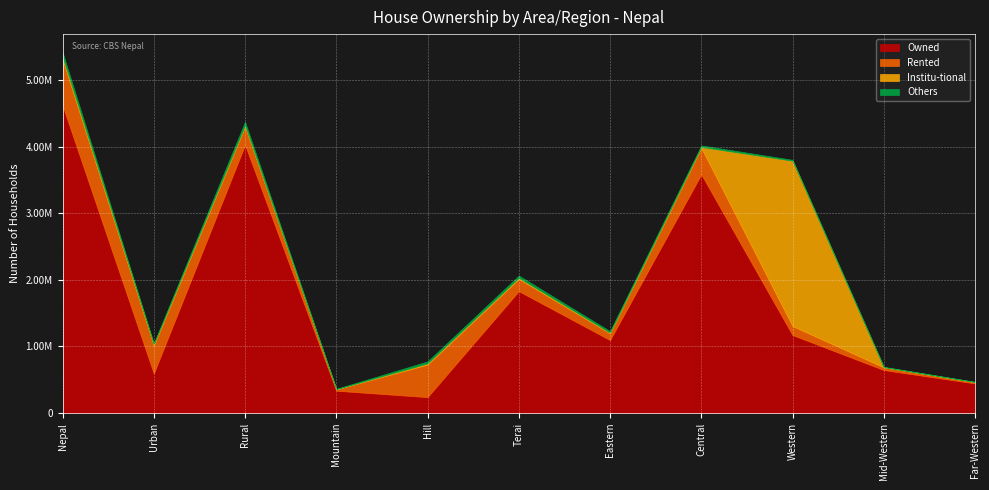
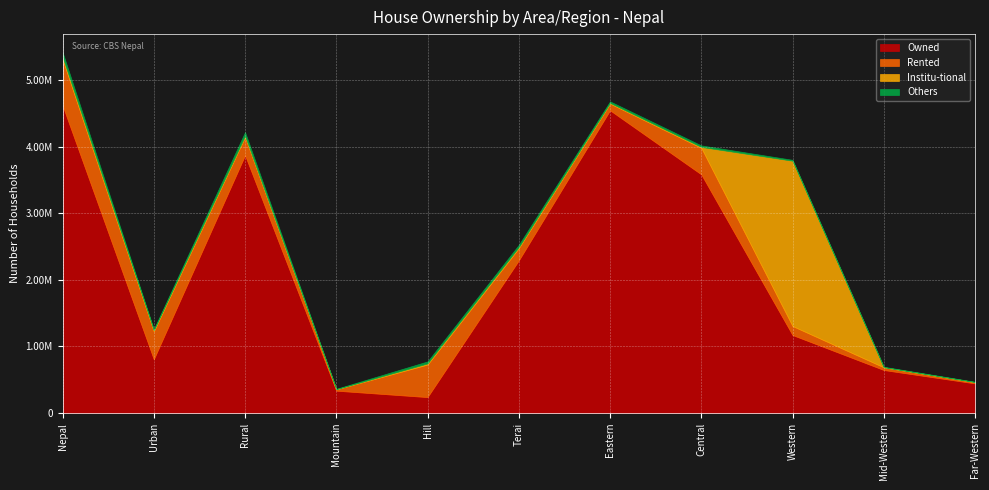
Owned, Urban: 600000 -> 800000
Owned, Rural: 4000000 -> 3900000
Owned, Terai: 1800000 -> 2300000
Owned, Eastern: 1100000 -> 4500000
